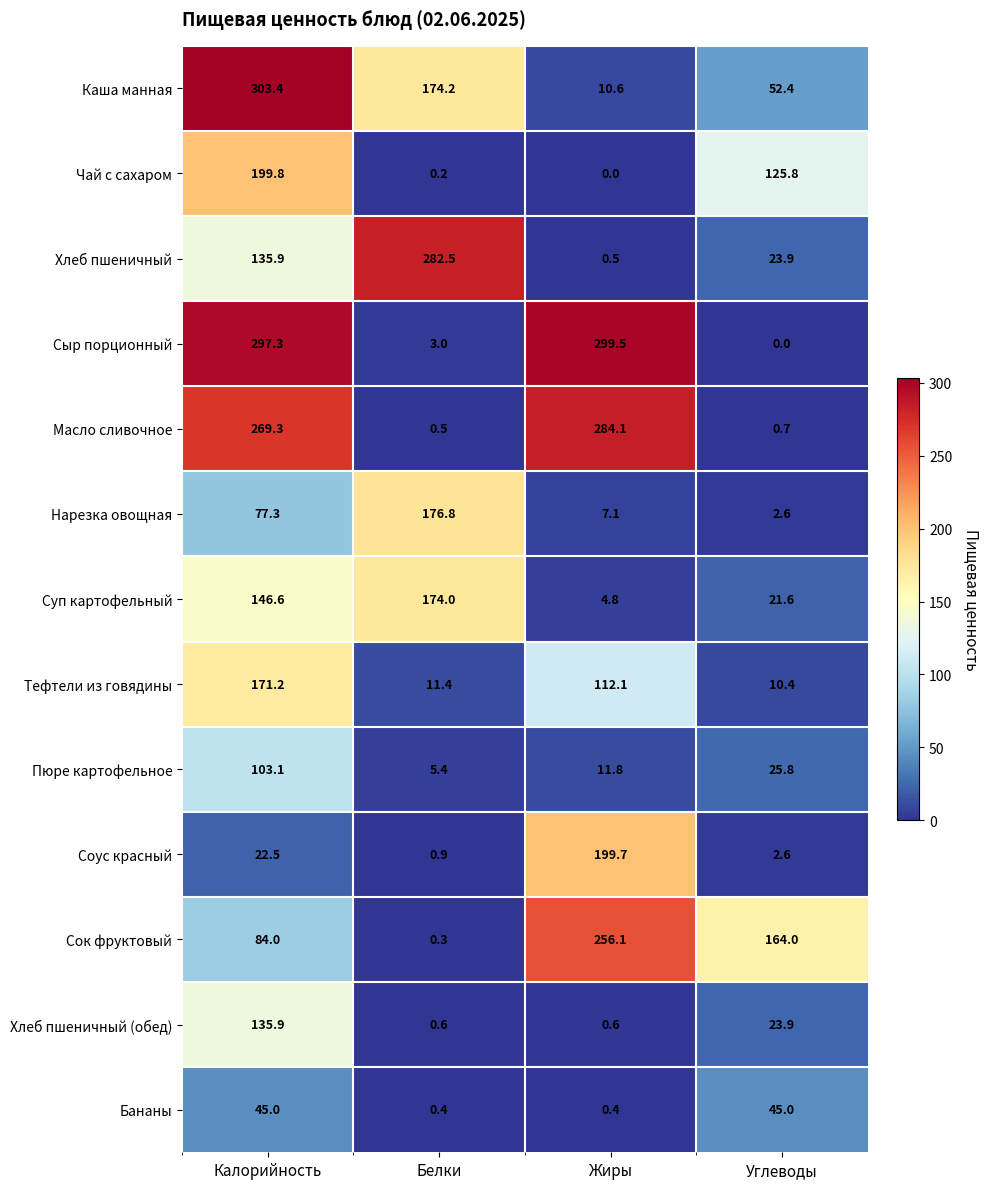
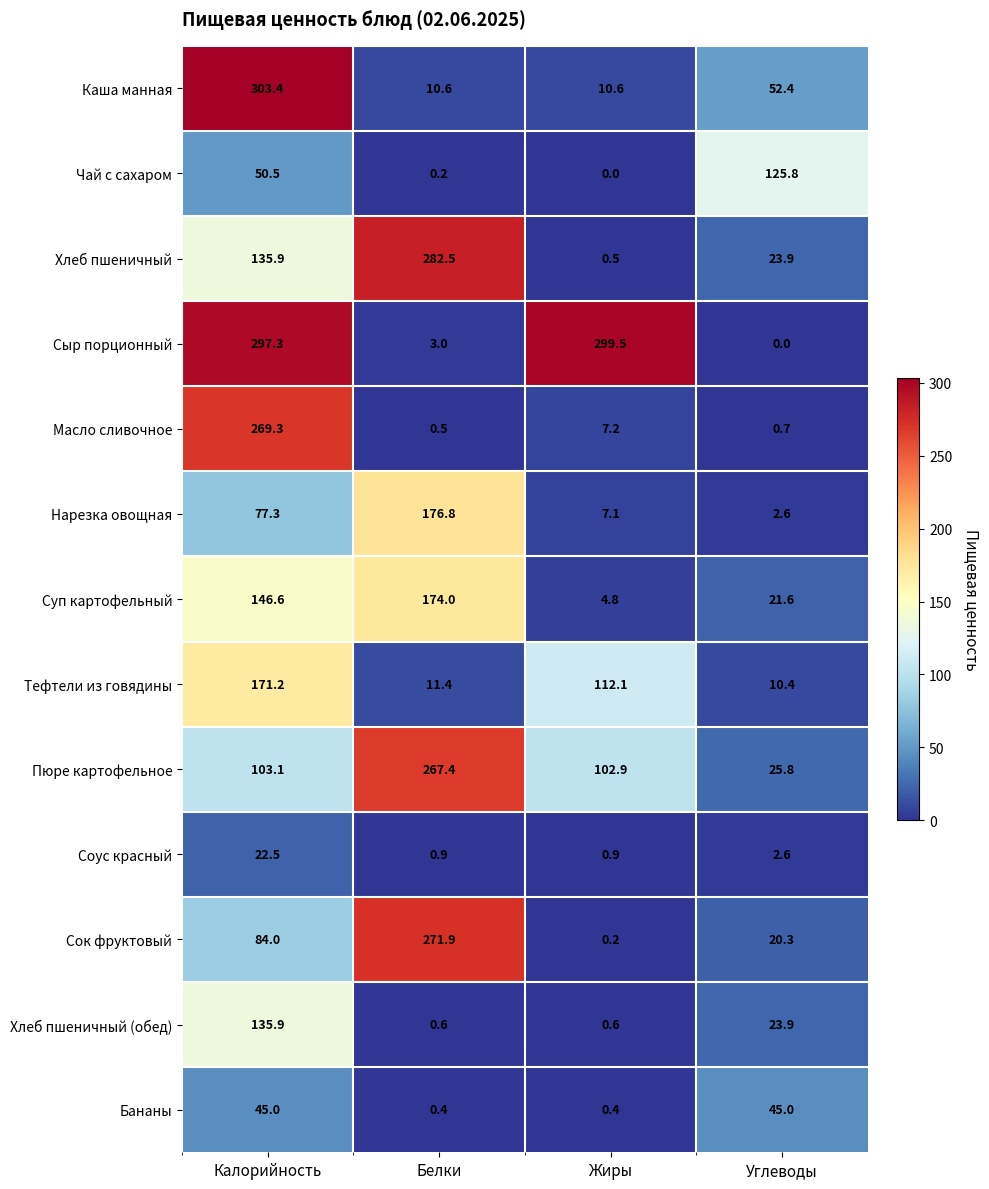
Каша манная, Белки: 174.2 -> 10.6
Чай с сахаром, Калорийность: 199.8 -> 50.5
Масло сливочное, Жиры: 284.1 -> 7.2
Пюре картофельное, Белки: 5.4 -> 267.4
Пюре картофельное, Жиры: 11.8 -> 102.9
Соус красный, Жиры: 199.7 -> 0.9
Сок фруктовый, Белки: 0.3 -> 271.9
Сок фруктовый, Жиры: 256.1 -> 0.2
Сок фруктовый, Углеводы: 164.0 -> 20.3
